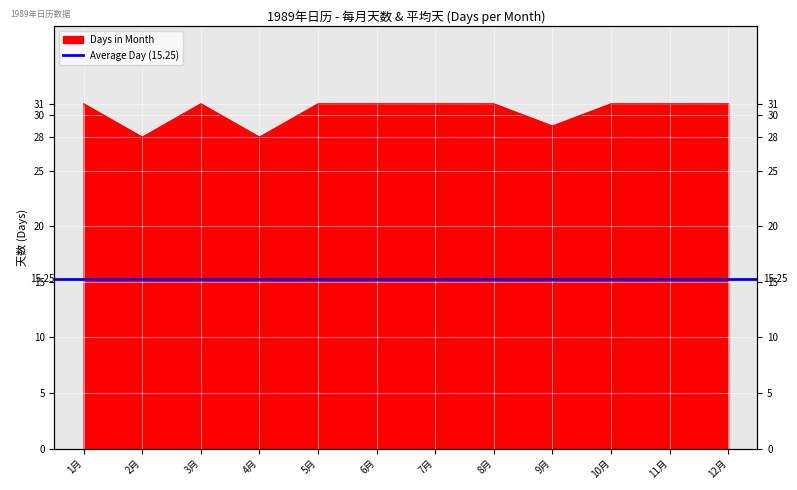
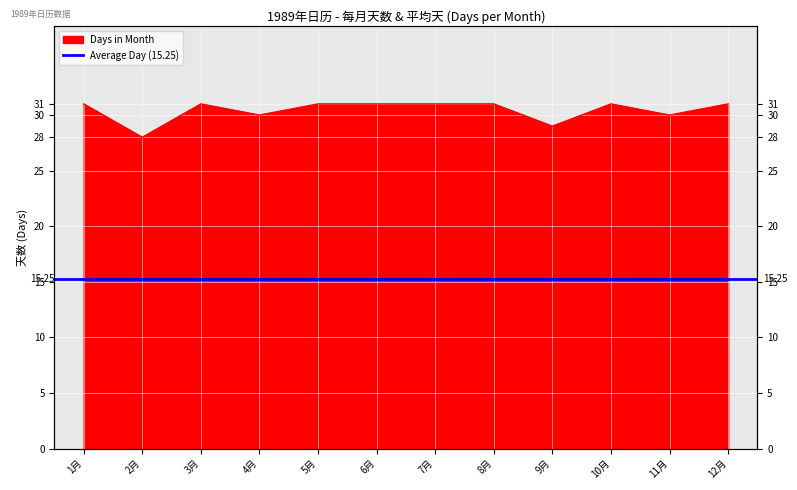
4月: 28 -> 30
11月: 31 -> 30
